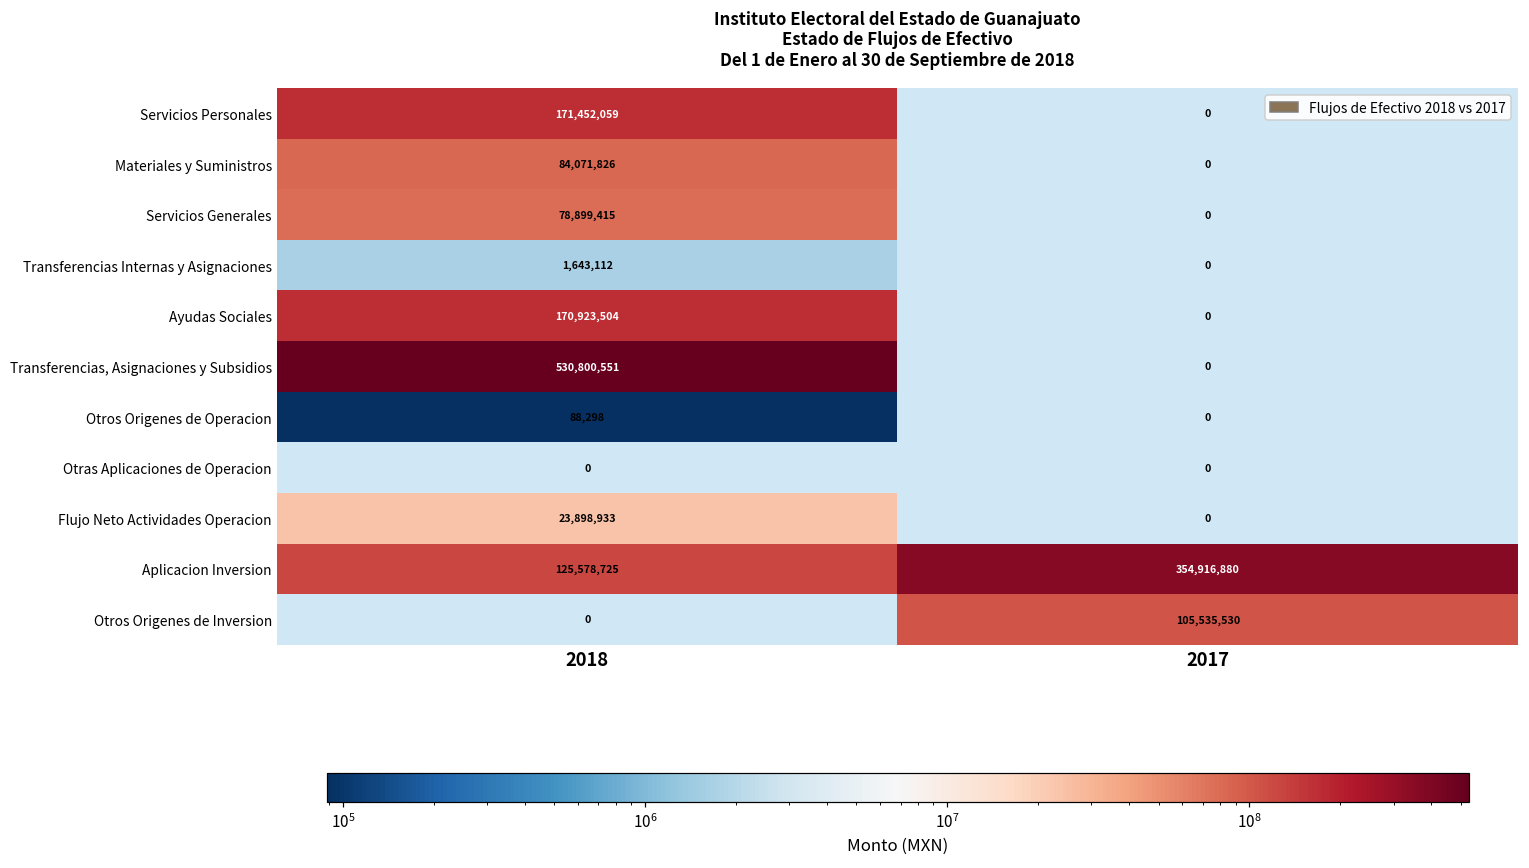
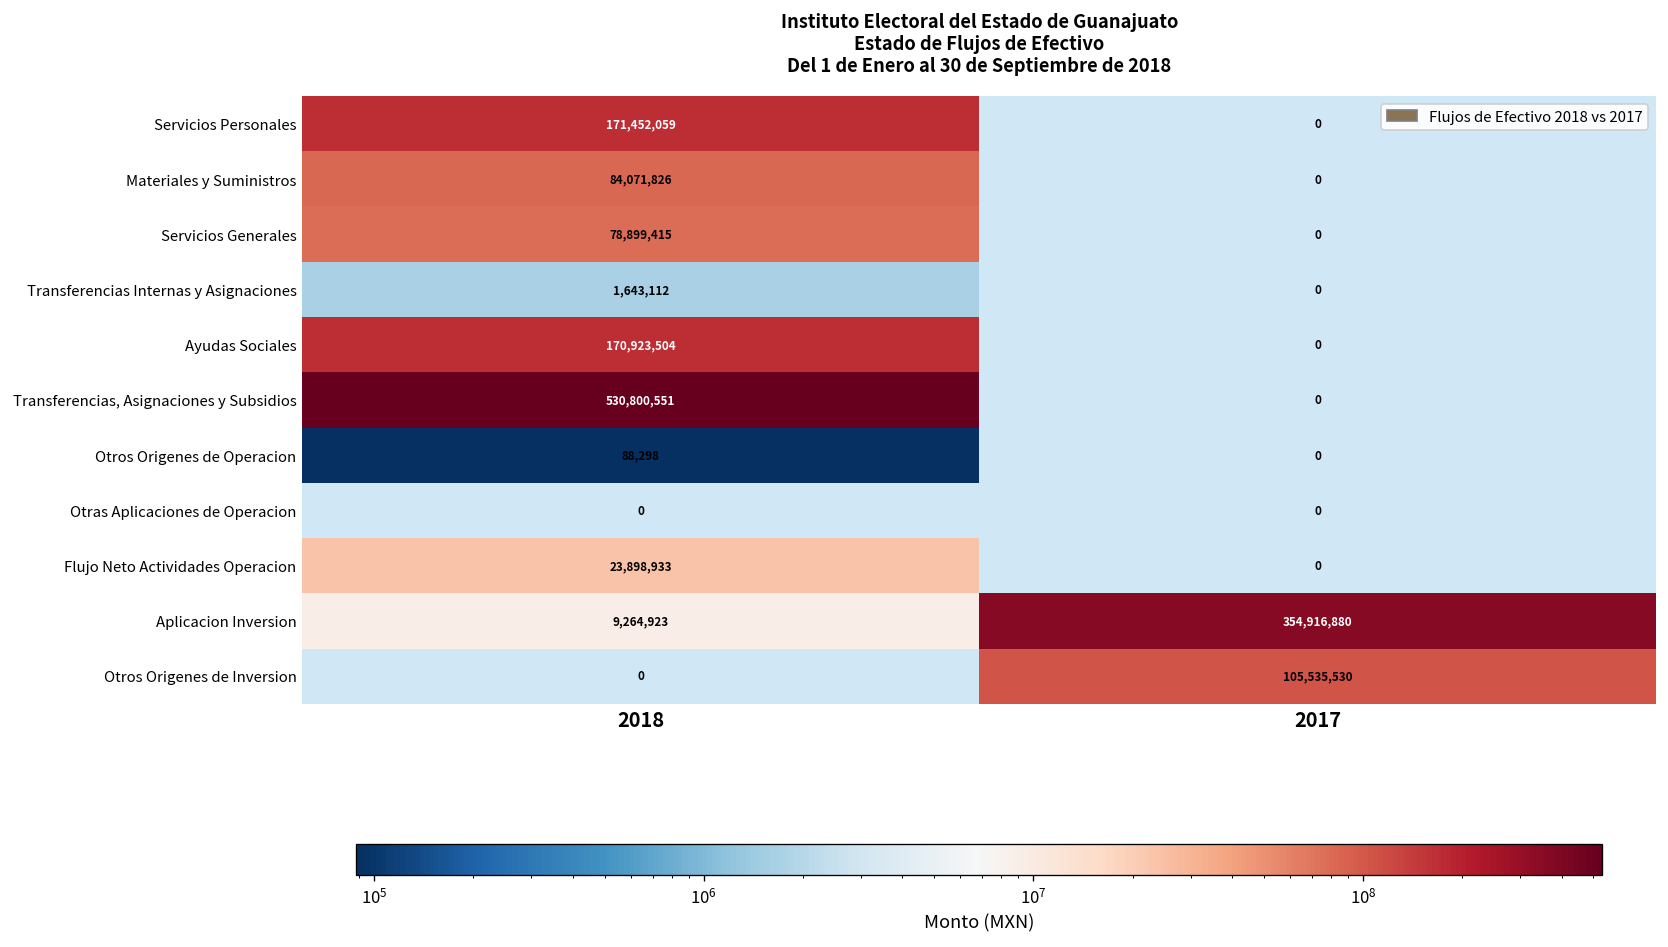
Aplicacion Inversion, 2018: 125,578,725 -> 9,264,923
